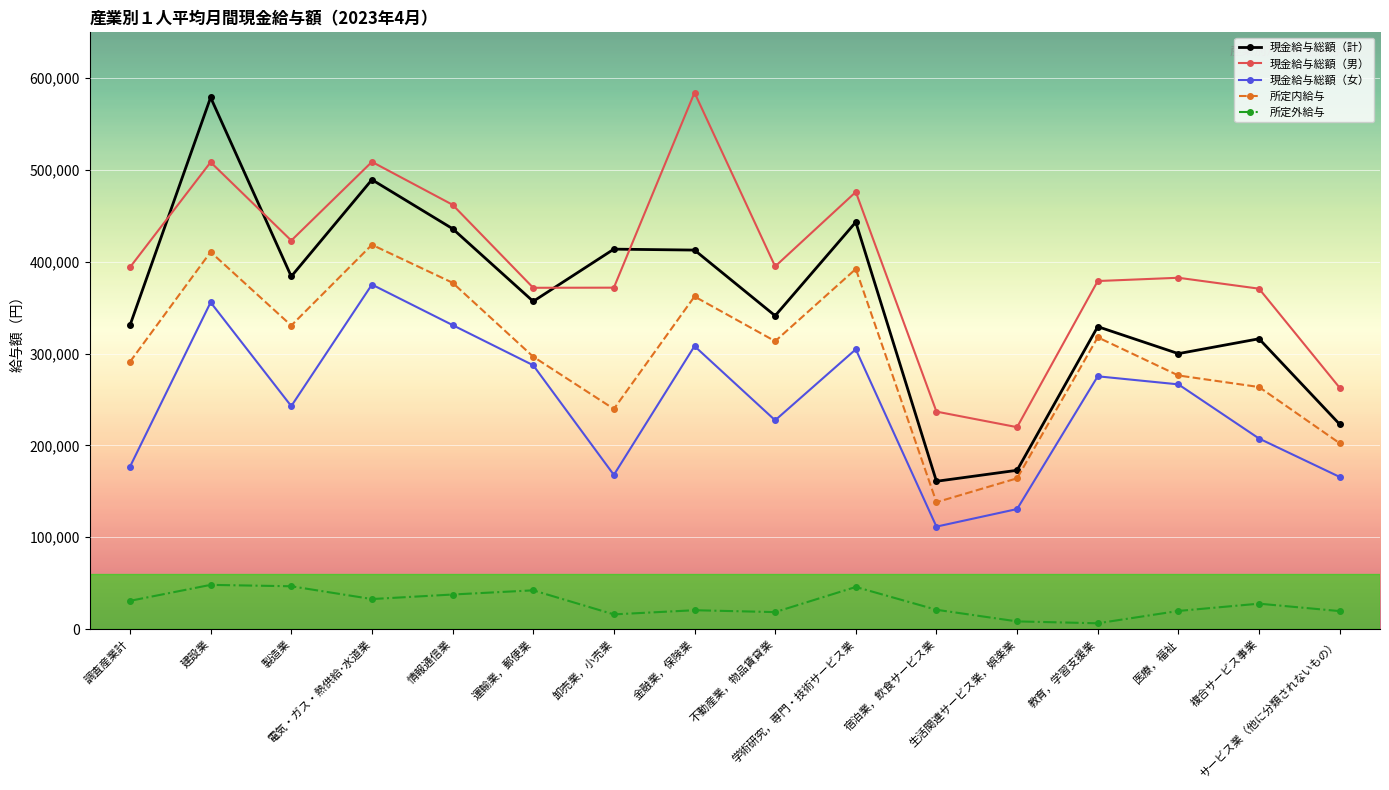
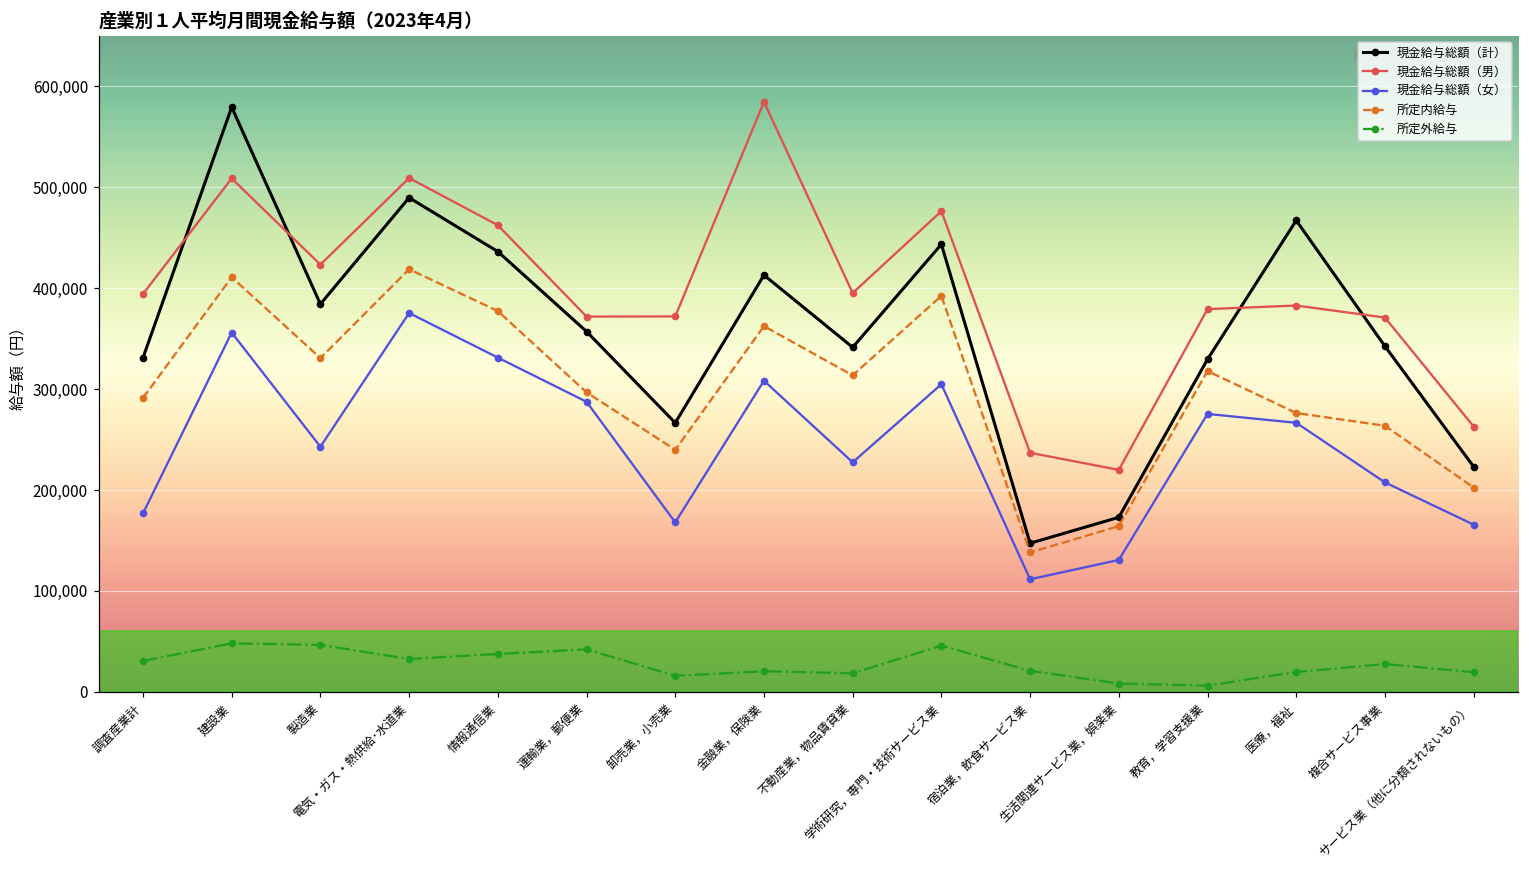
現金給与総額（計）, 卸売業，小売業: 410,000 -> 270,000
現金給与総額（計）, 宿泊業，飲食サービス業: 160,000 -> 150,000
現金給与総額（計）, 医療，福祉: 300,000 -> 470,000
現金給与総額（計）, 複合サービス事業: 320,000 -> 340,000
